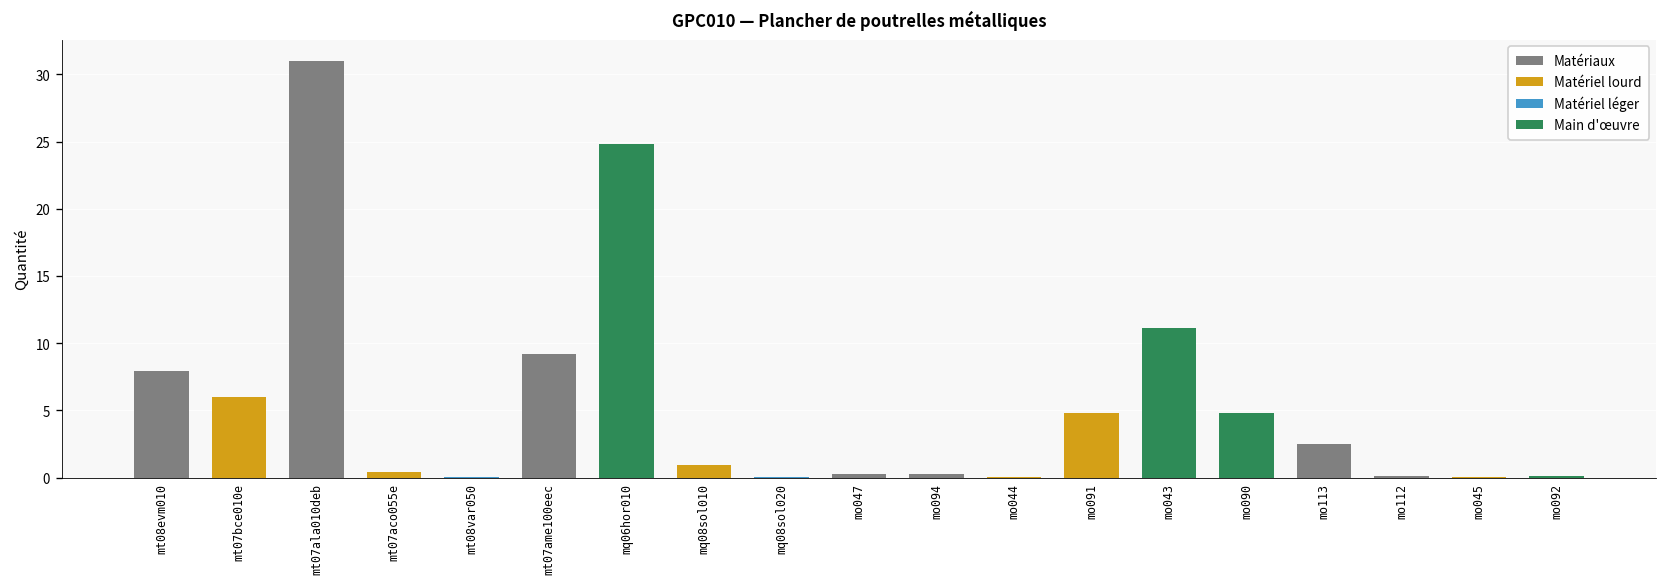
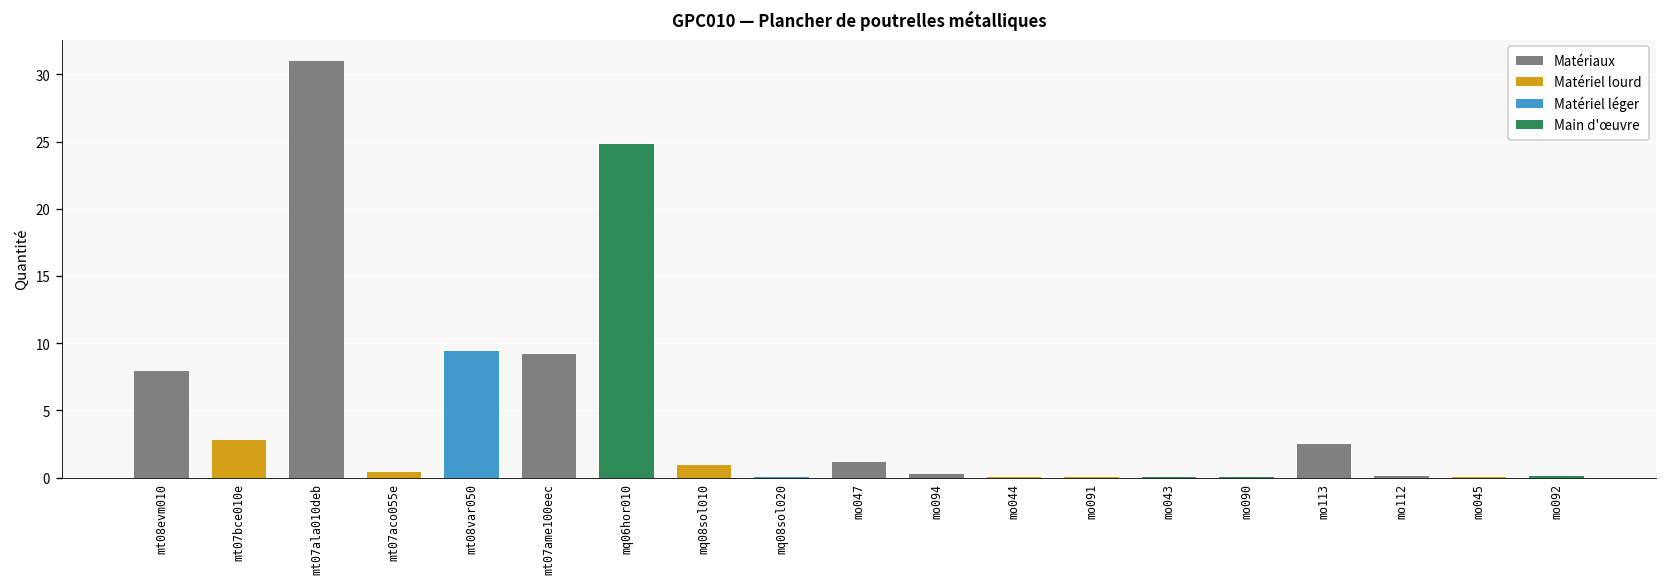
mt07bce010e: 6.0 -> 2.8
mt08var050: 0.0 -> 9.4
mo047: 0.3 -> 1.1
mo091: 4.8 -> 0.1
mo043: 11.2 -> 0.1
mo090: 4.8 -> 0.1
